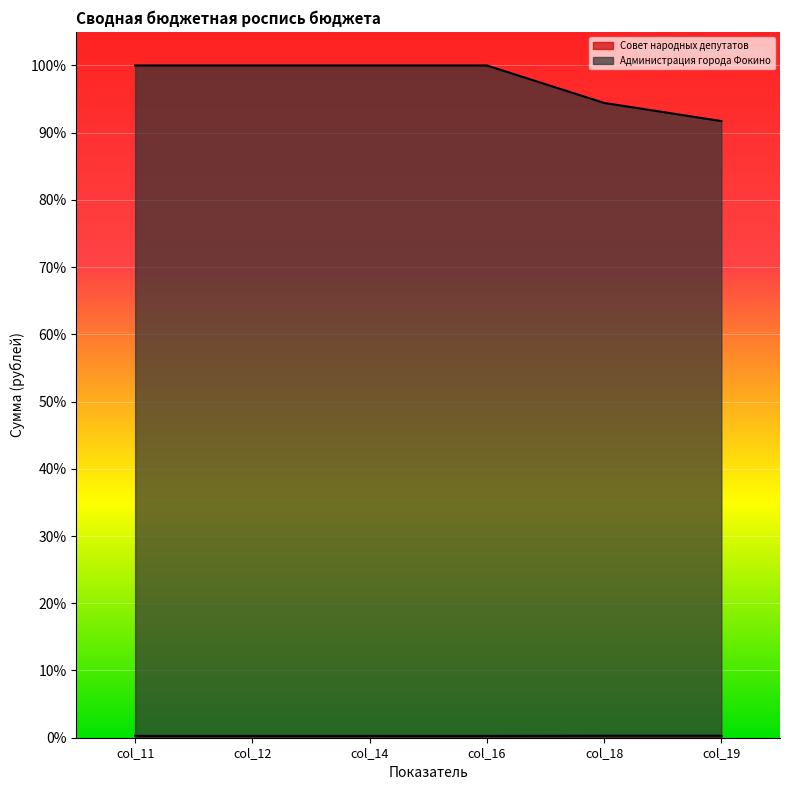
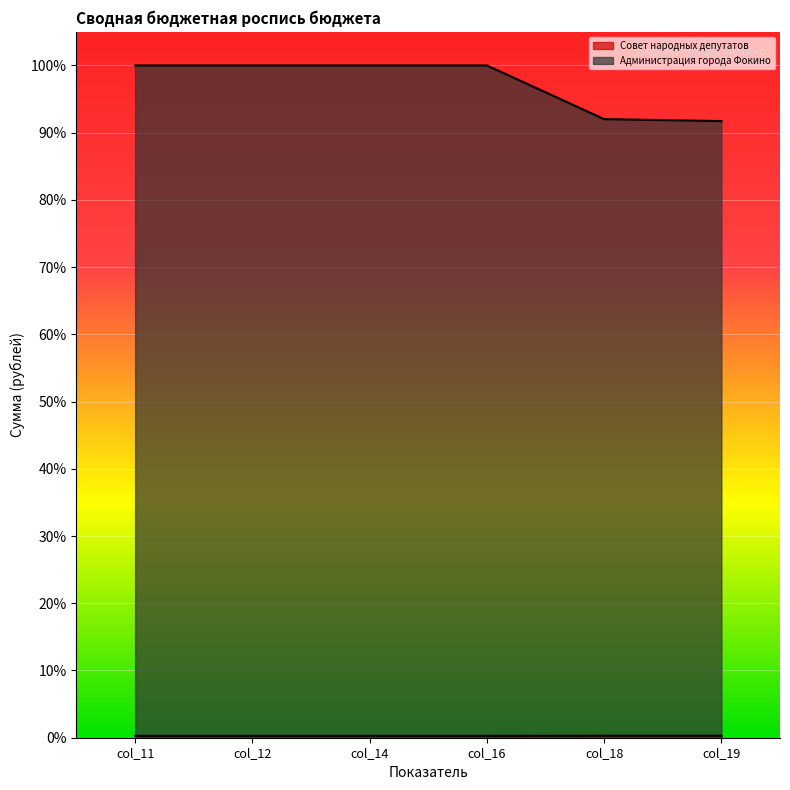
Администрация города Фокино, col_18: 94% -> 92%
